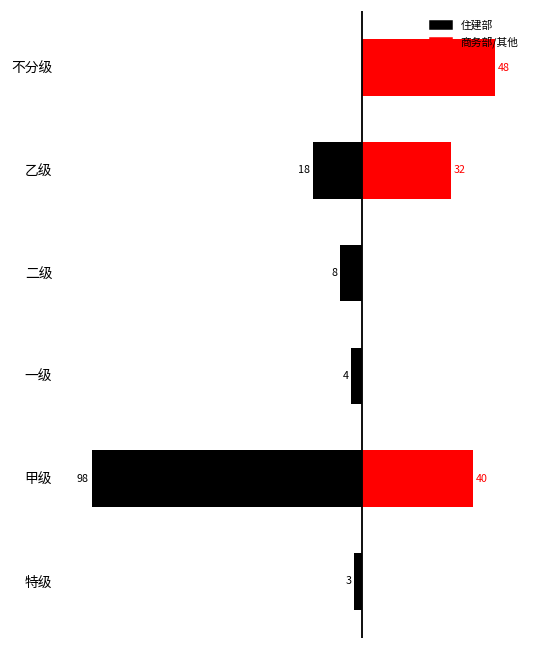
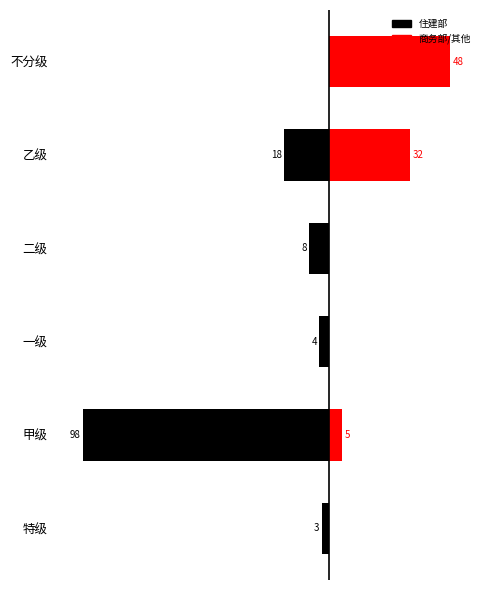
商务部/其他, 甲级: 40 -> 5
